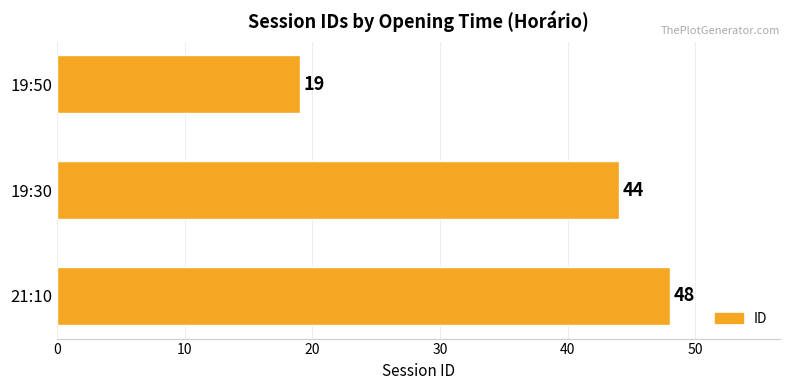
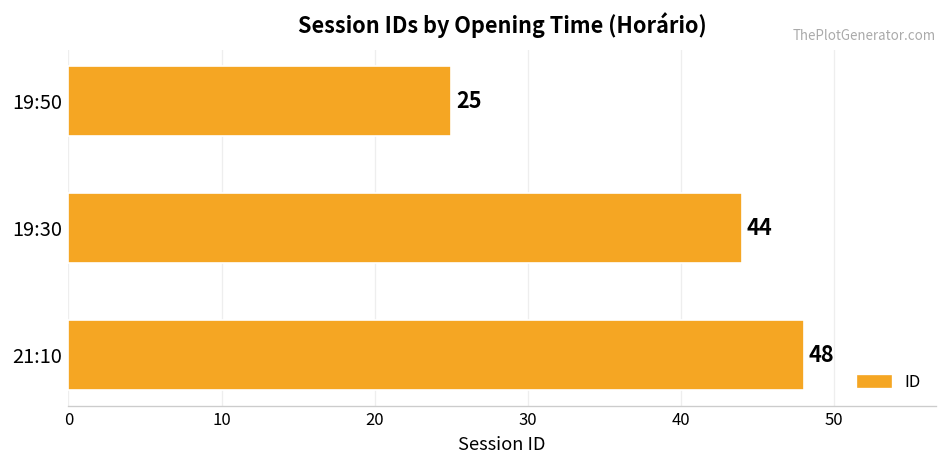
19:50: 19 -> 25
